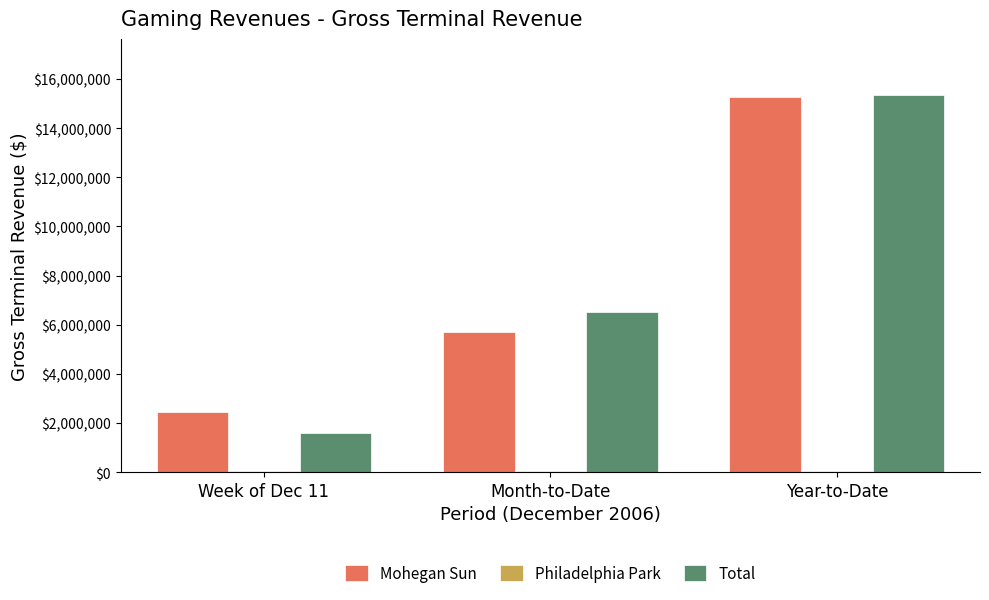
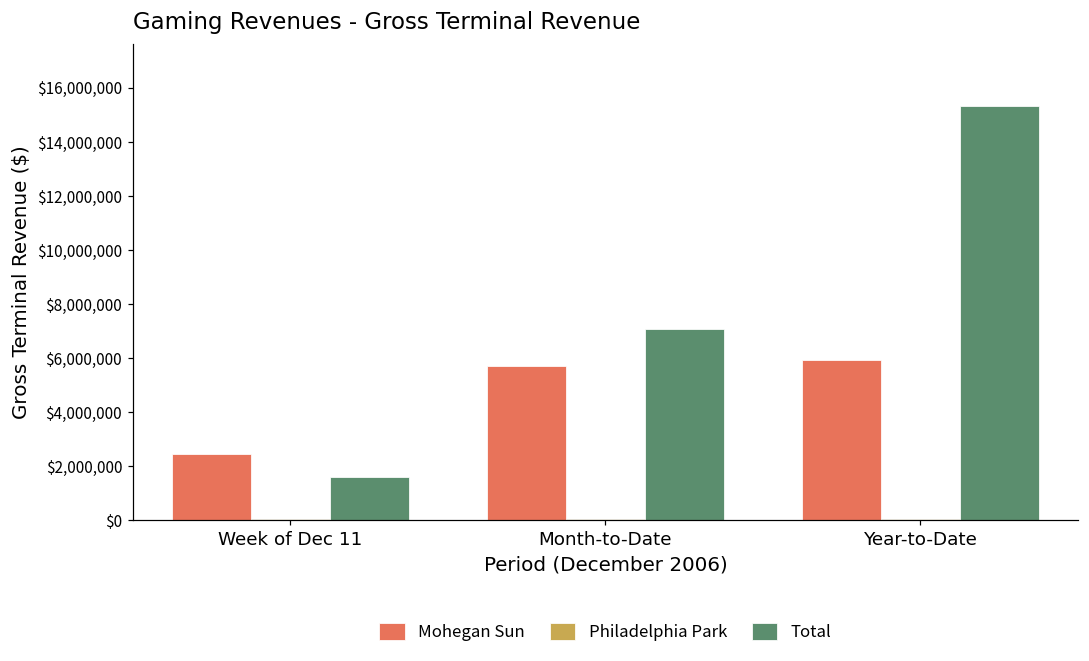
Total, Month-to-Date: $6,500,000 -> $7,100,000
Mohegan Sun, Year-to-Date: $15,300,000 -> $5,900,000
